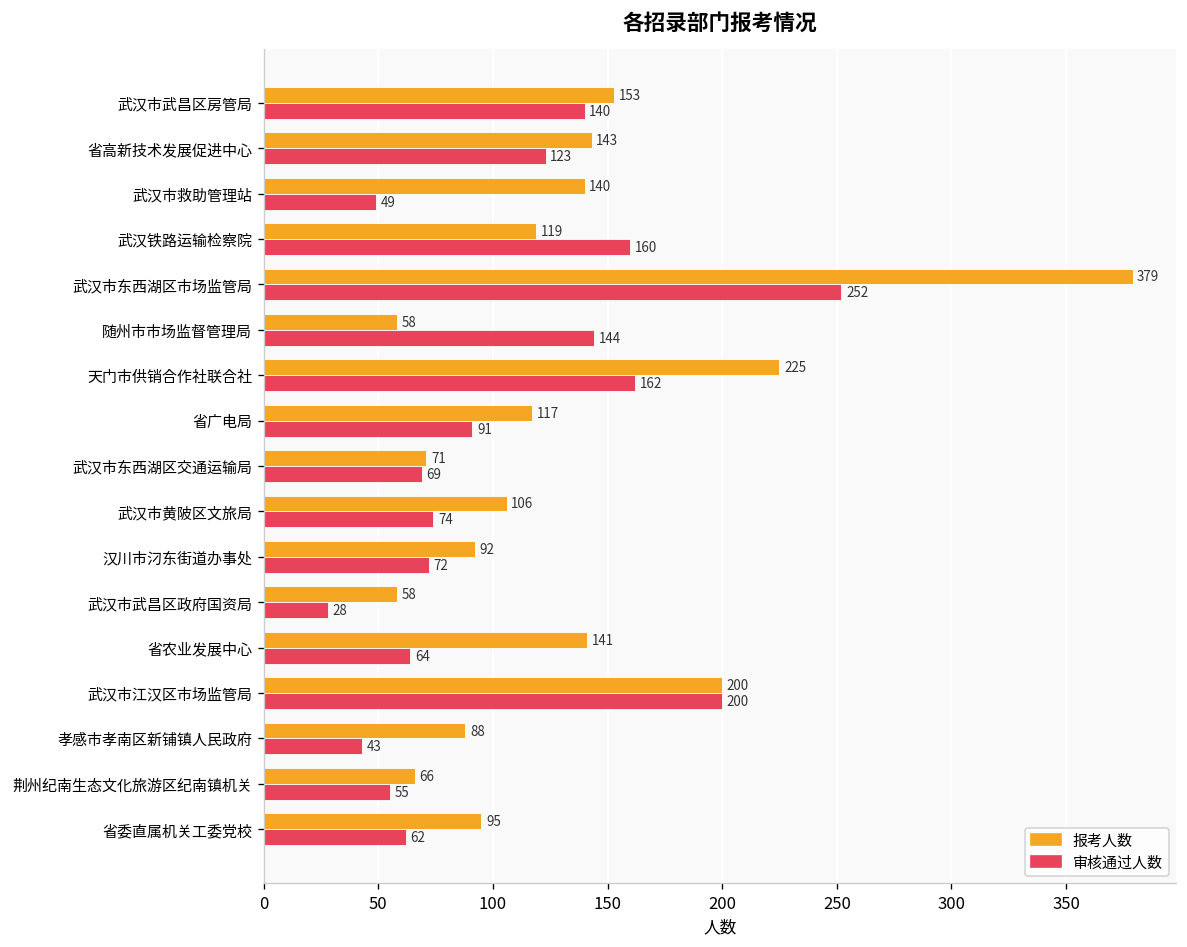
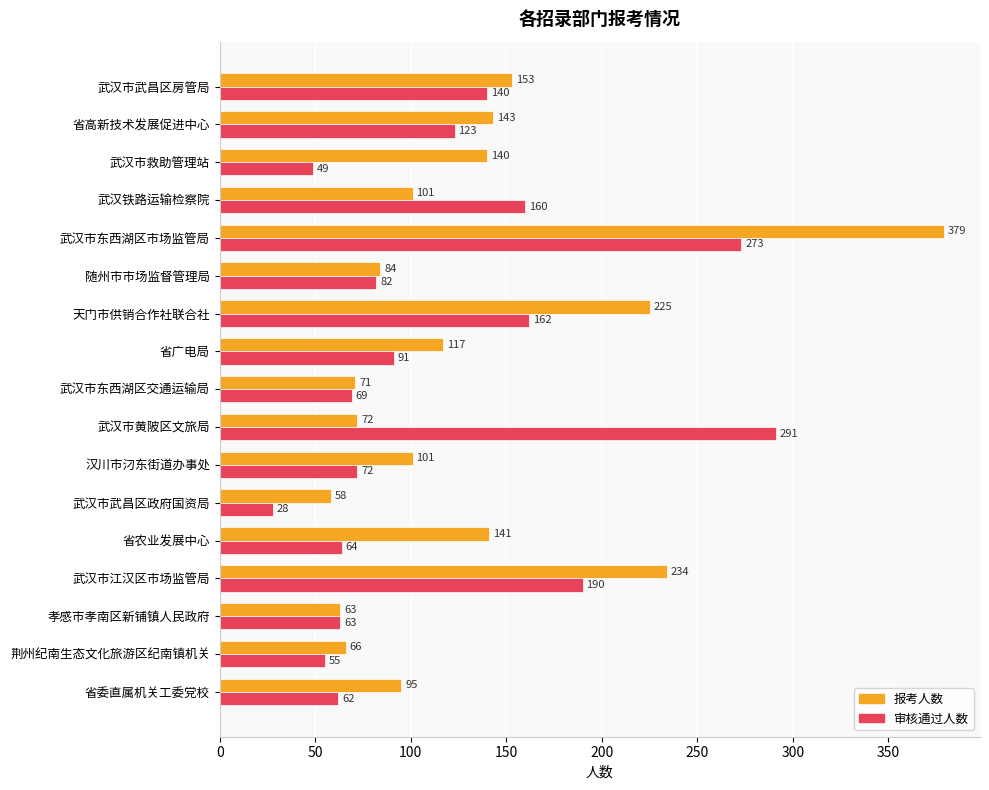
报考人数, 武汉铁路运输检察院: 119 -> 101
审核通过人数, 武汉市东西湖区市场监管局: 252 -> 273
报考人数, 随州市市场监督管理局: 58 -> 84
审核通过人数, 随州市市场监督管理局: 144 -> 82
报考人数, 武汉市黄陂区文旅局: 106 -> 72
审核通过人数, 武汉市黄陂区文旅局: 74 -> 291
报考人数, 汉川市汈东街道办事处: 92 -> 101
报考人数, 武汉市江汉区市场监管局: 200 -> 234
审核通过人数, 武汉市江汉区市场监管局: 200 -> 190
报考人数, 孝感市孝南区新铺镇人民政府: 88 -> 63
审核通过人数, 孝感市孝南区新铺镇人民政府: 43 -> 63
